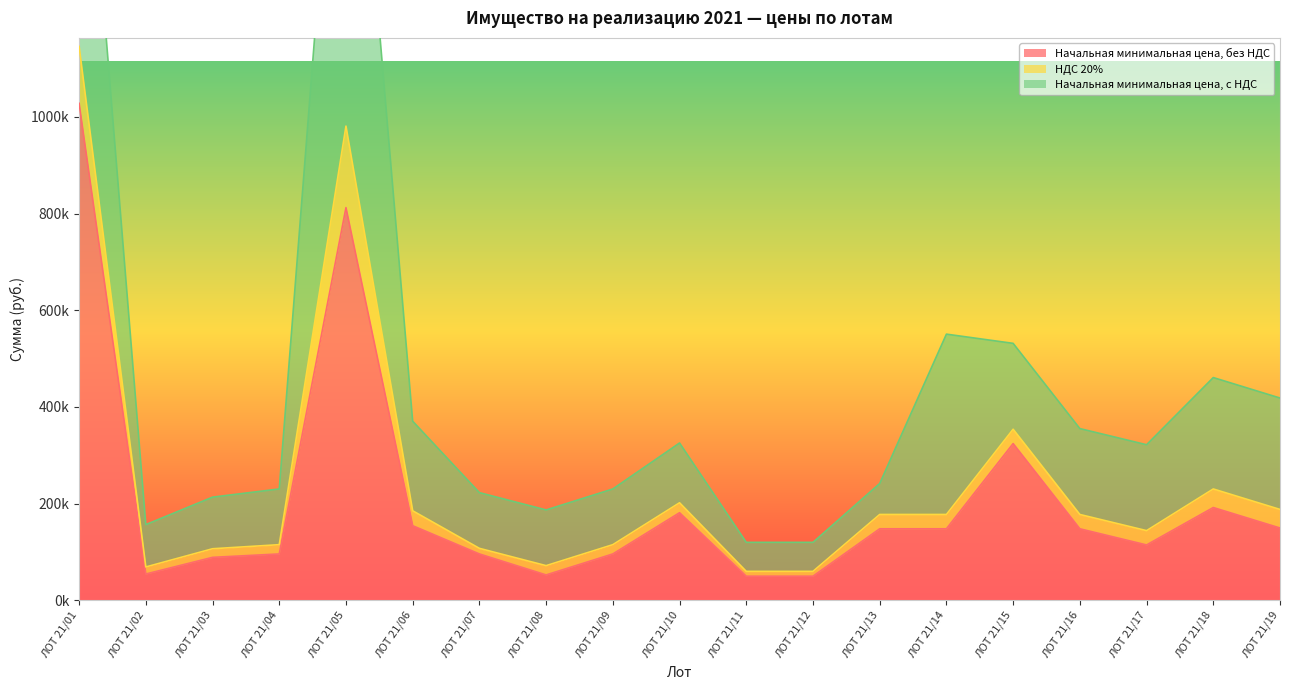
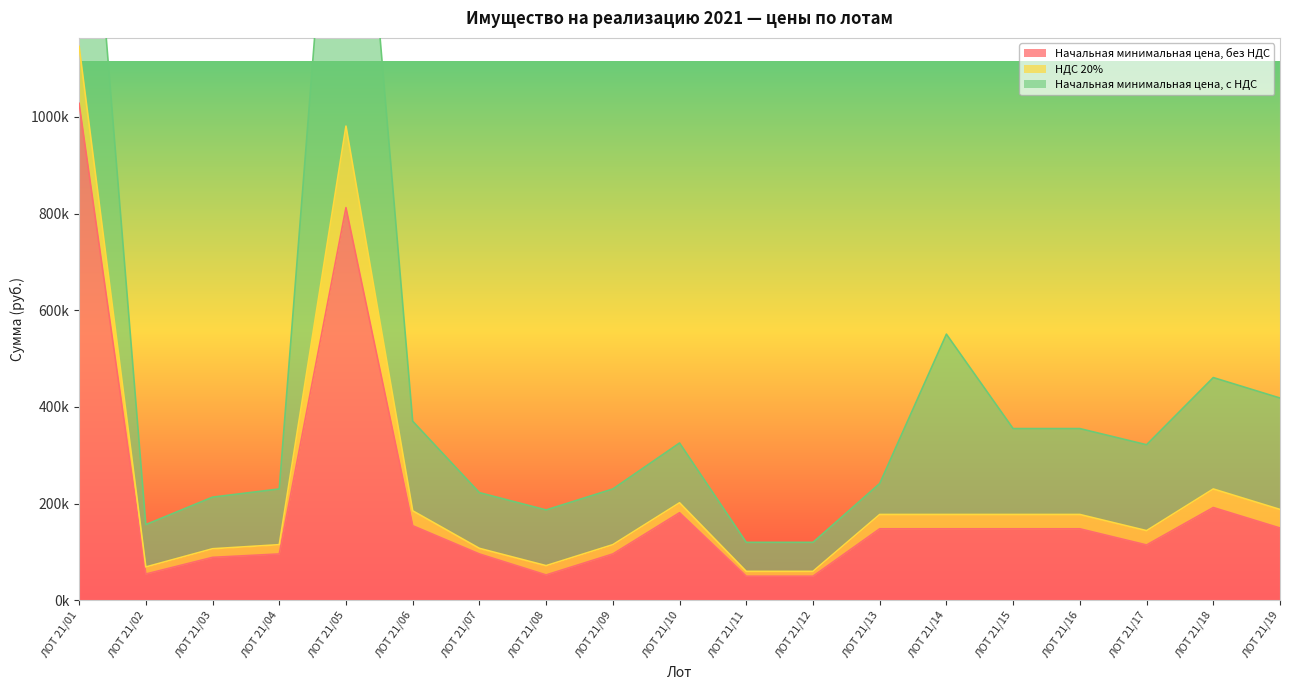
Начальная минимальная цена, без НДС, ЛОТ 21/15: 320000 -> 150000
